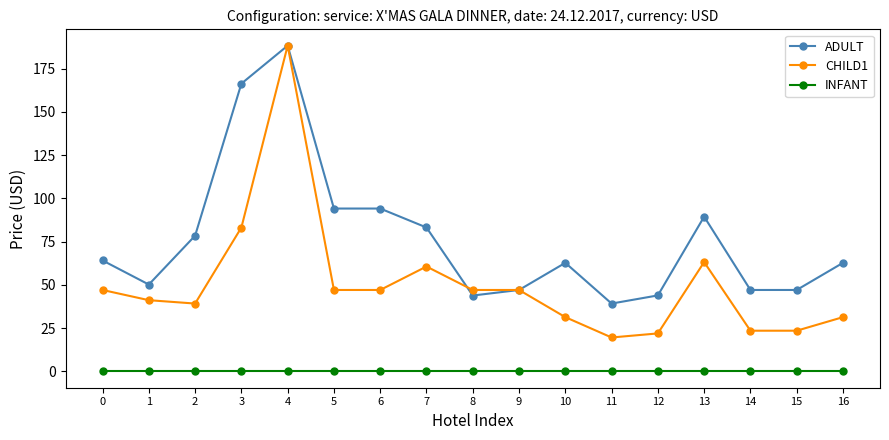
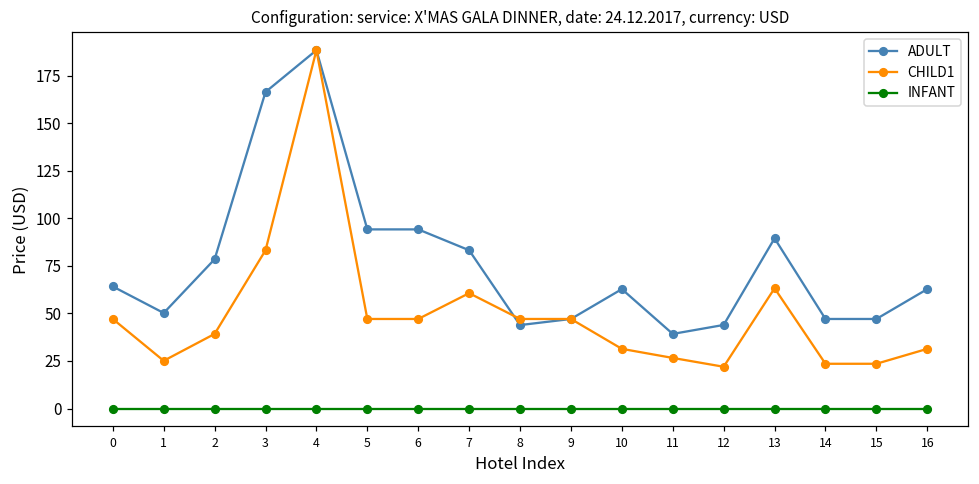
CHILD1, 1: 41 -> 25
CHILD1, 11: 20 -> 27
